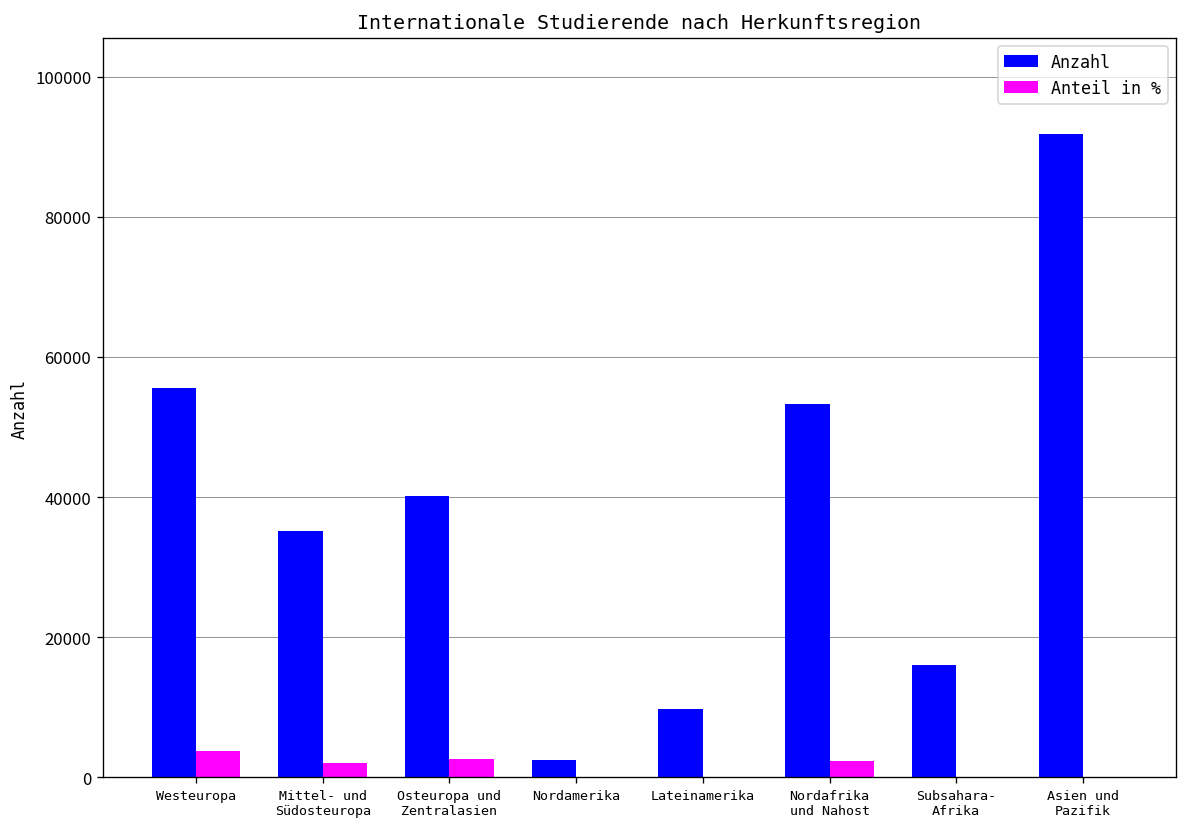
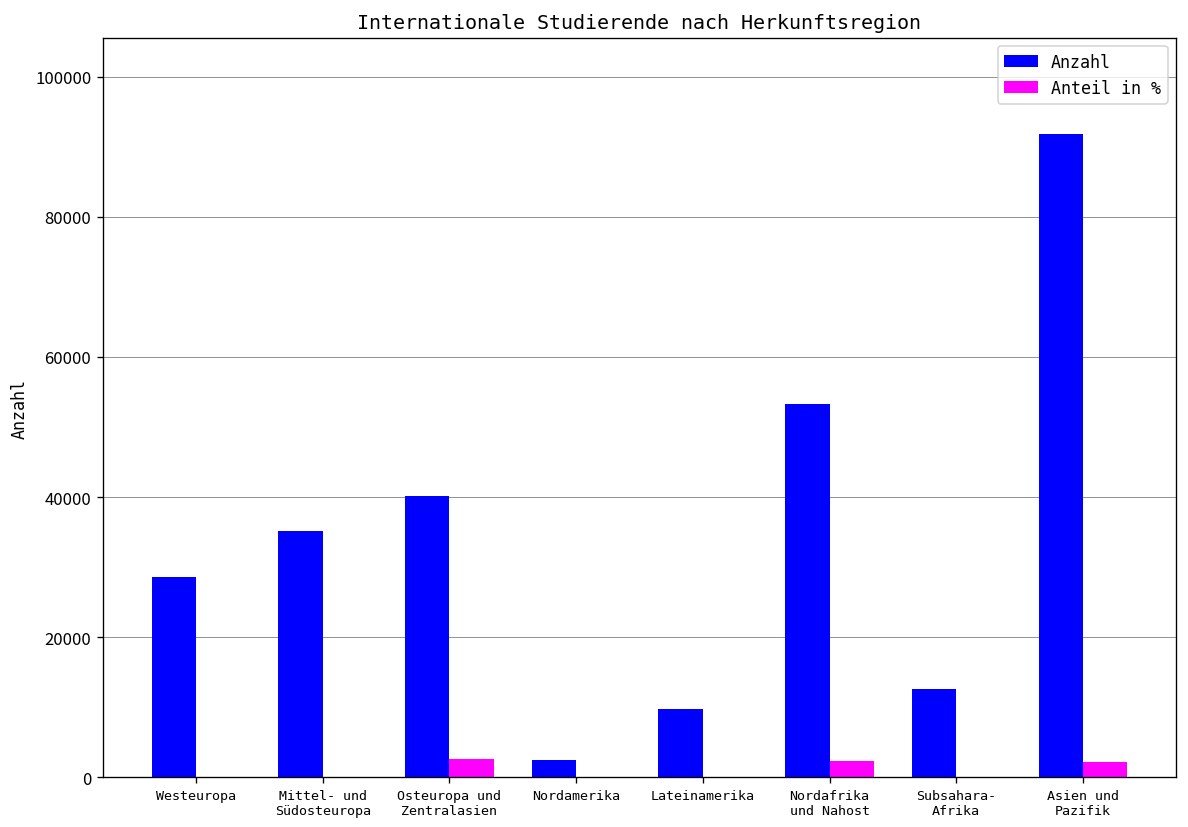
Anzahl, Westeuropa: 56000 -> 29000
Anteil in %, Westeuropa: 4000 -> 0
Anteil in %, Mittel- und Südosteuropa: 2000 -> 0
Anzahl, Subsahara- Afrika: 16000 -> 13000
Anteil in %, Asien und Pazifik: 0 -> 2000
